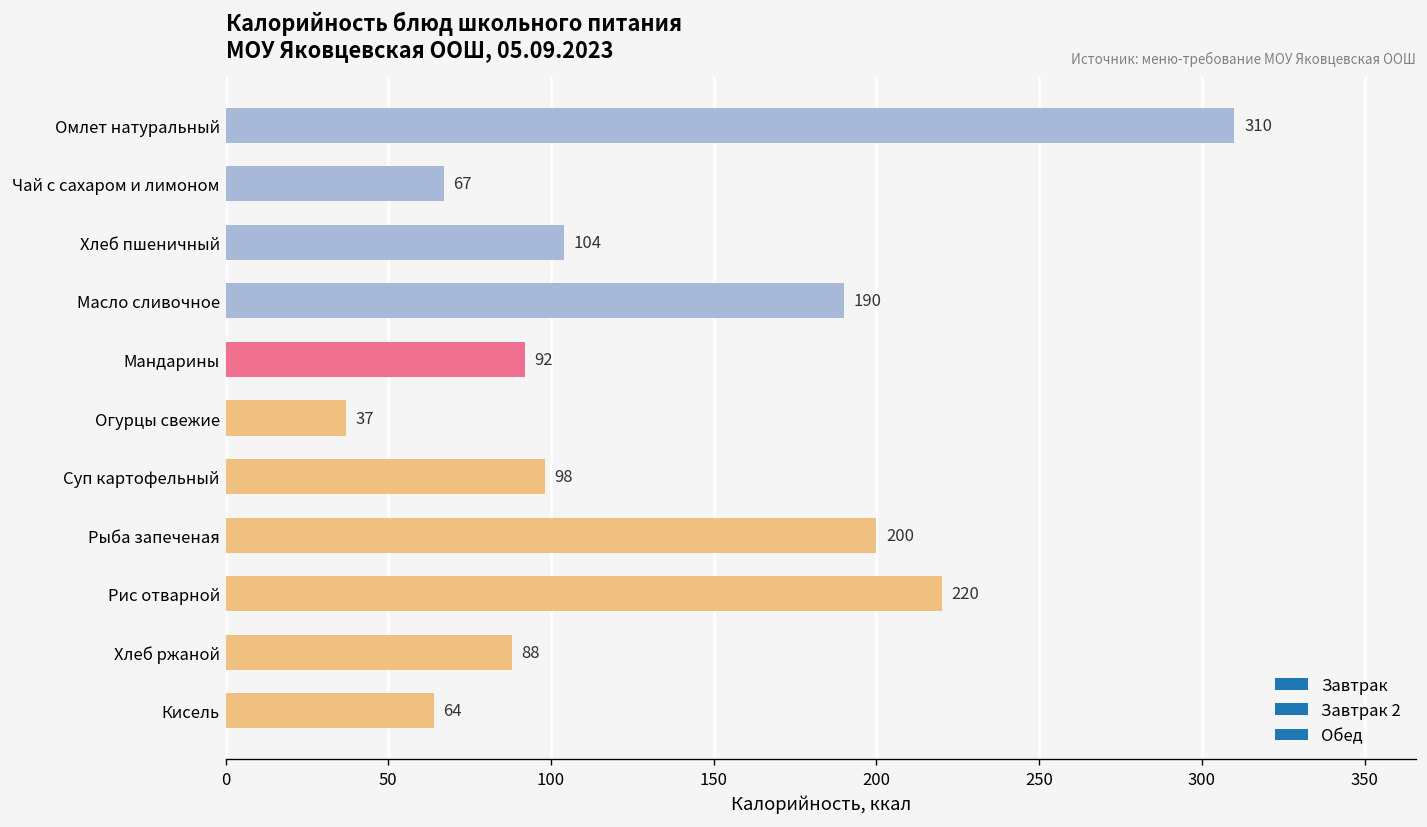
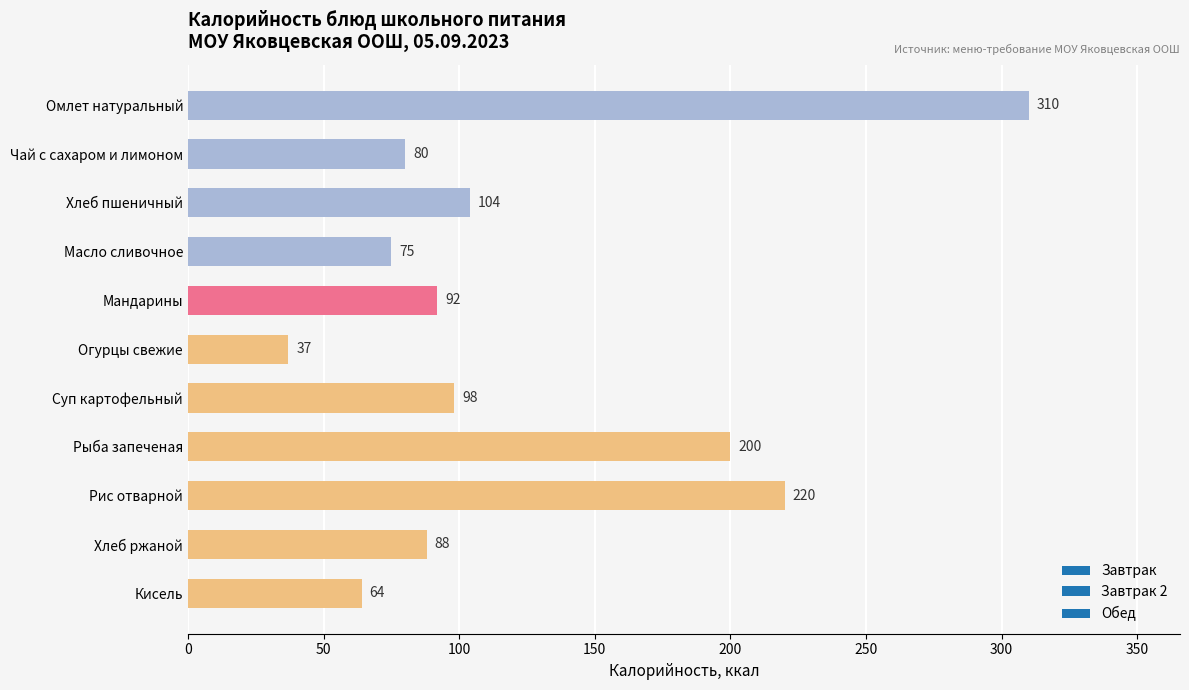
Чай с сахаром и лимоном: 67 -> 80
Масло сливочное: 190 -> 75
